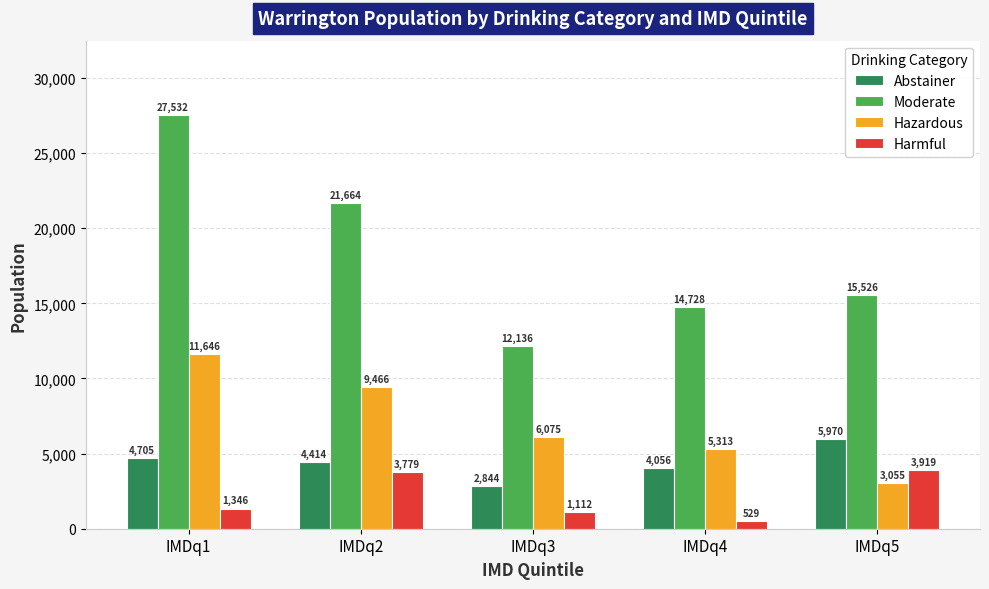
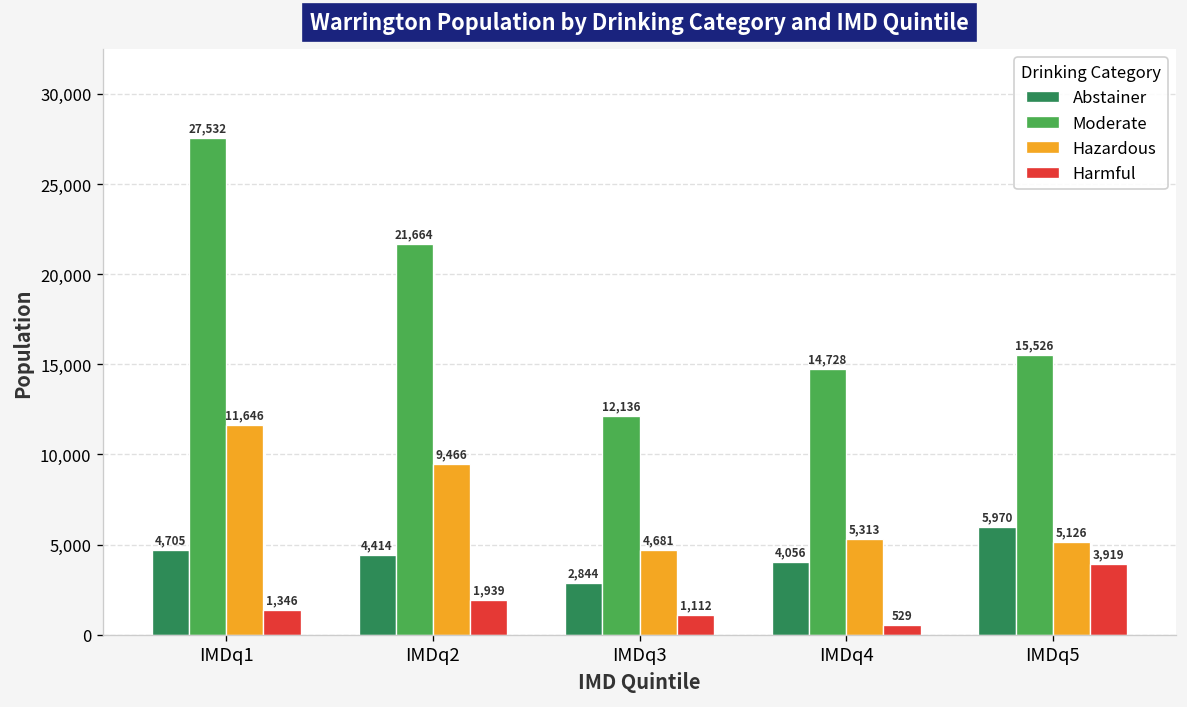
Harmful, IMDq2: 3,779 -> 1,939
Hazardous, IMDq3: 6,075 -> 4,681
Hazardous, IMDq5: 3,055 -> 5,126
